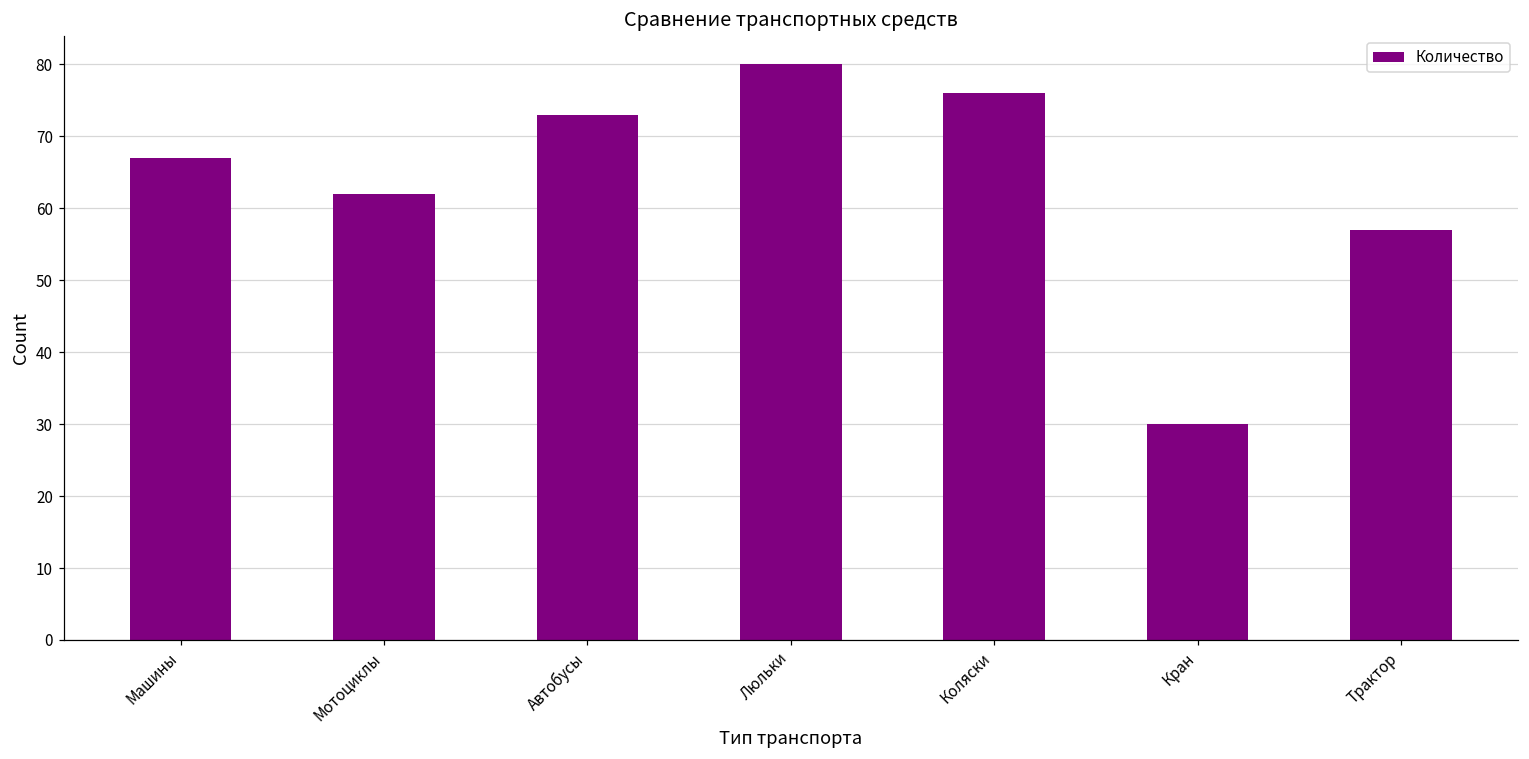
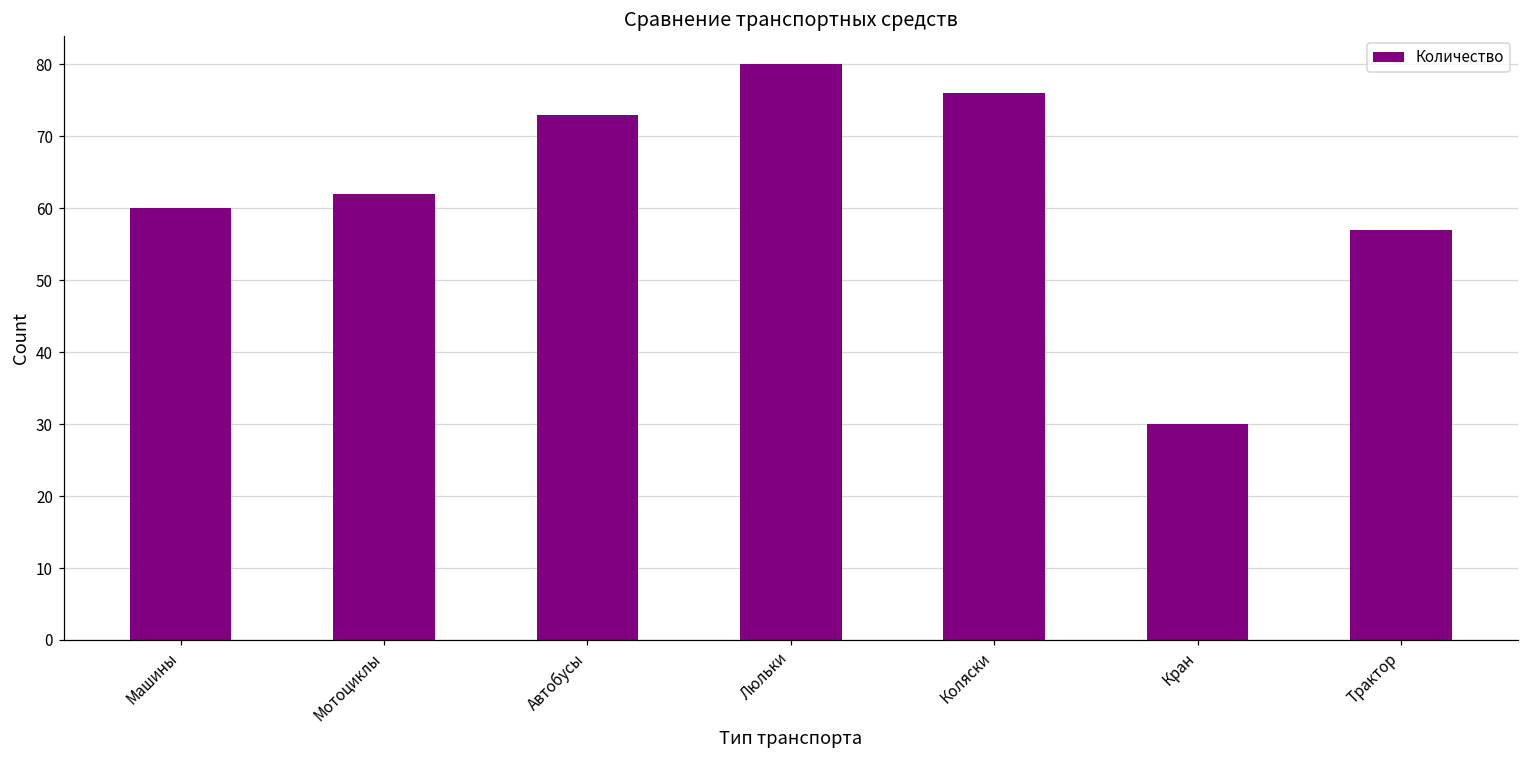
Машины: 67 -> 60
